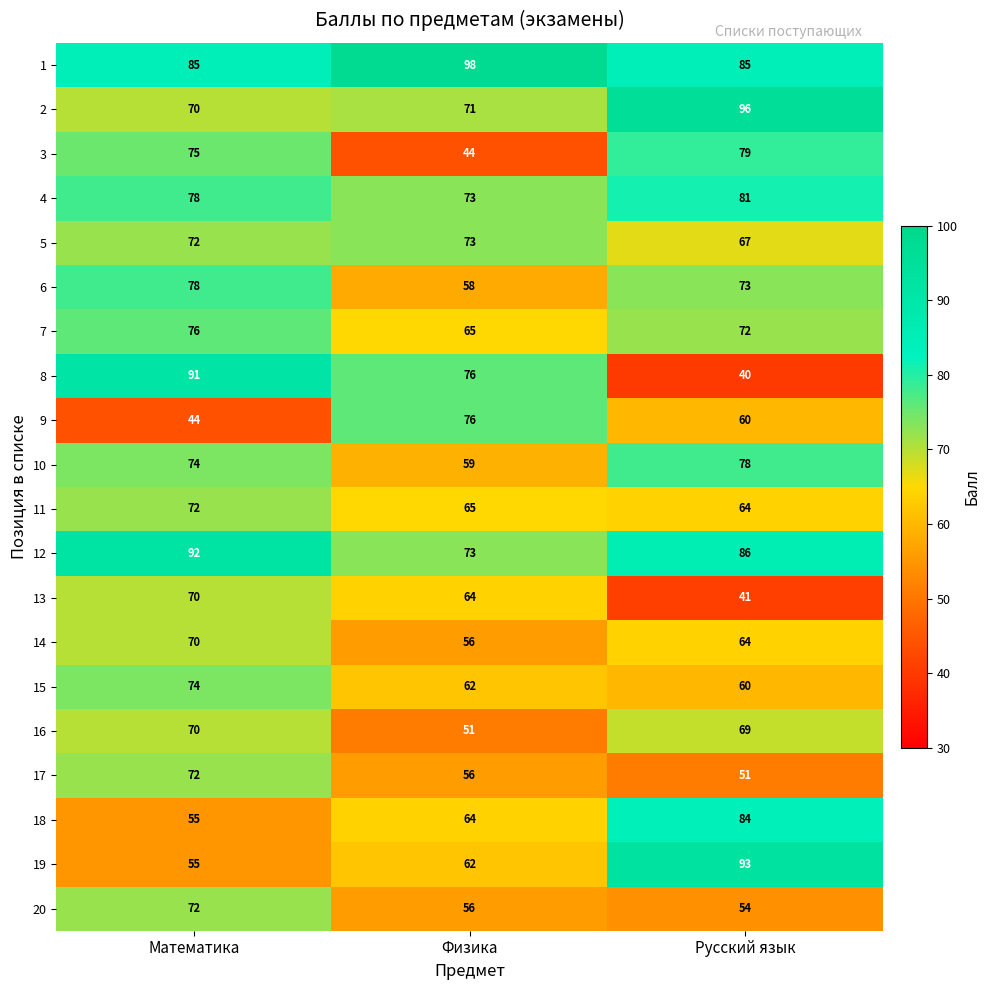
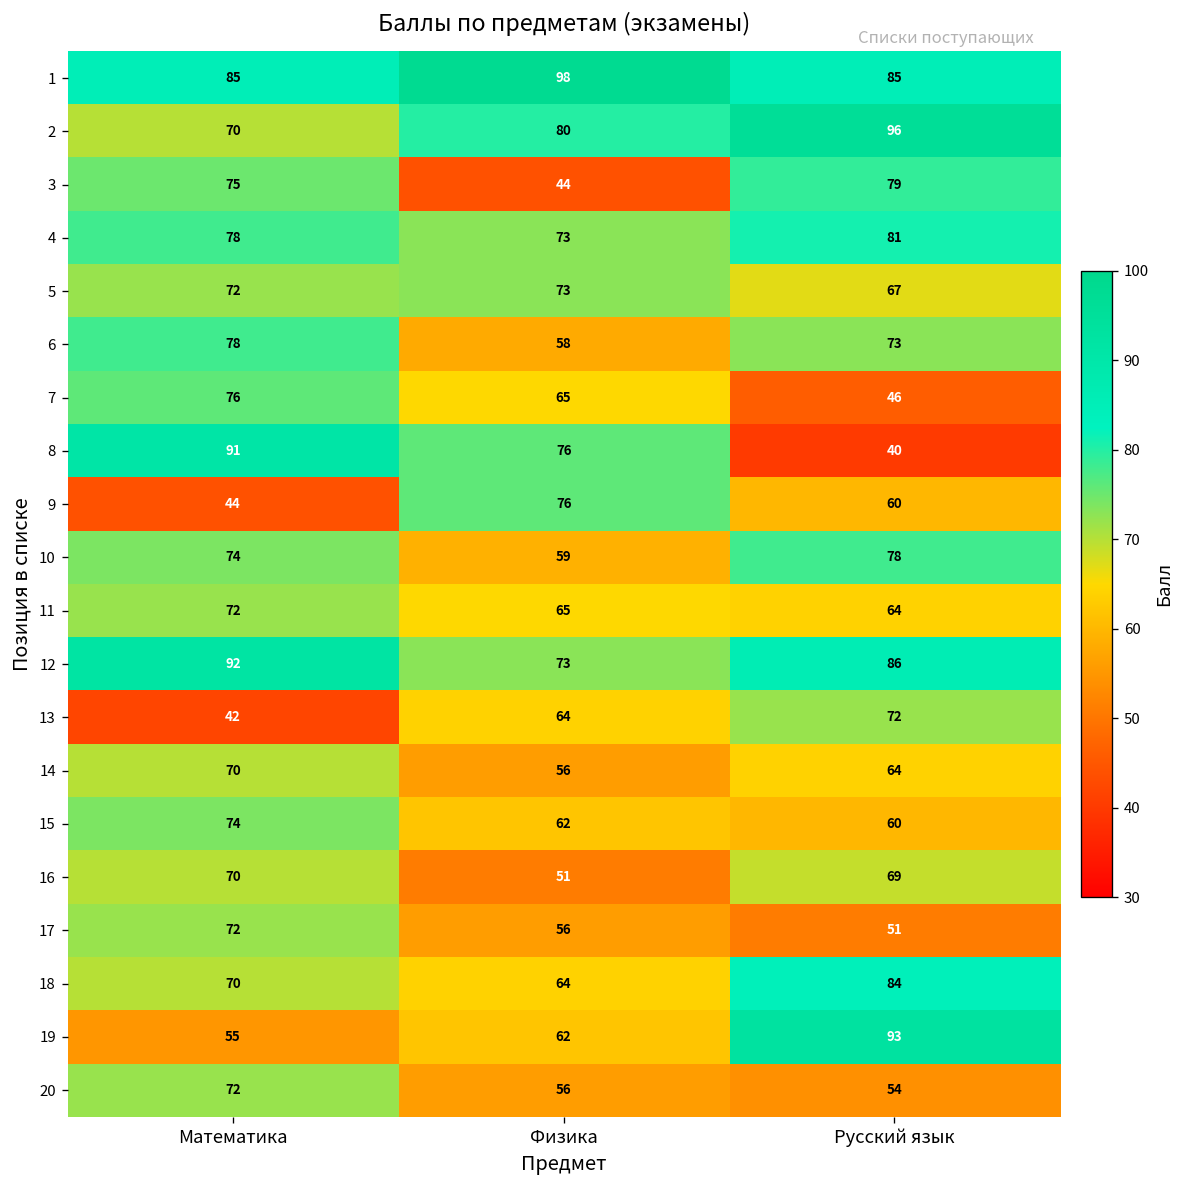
2, Физика: 71 -> 80
7, Русский язык: 72 -> 46
13, Математика: 70 -> 42
13, Русский язык: 41 -> 72
18, Математика: 55 -> 70
